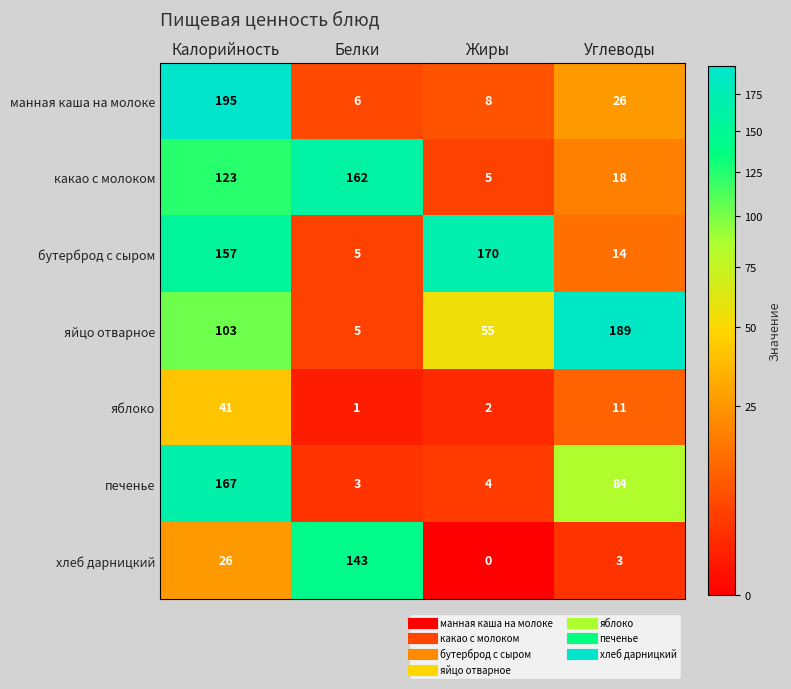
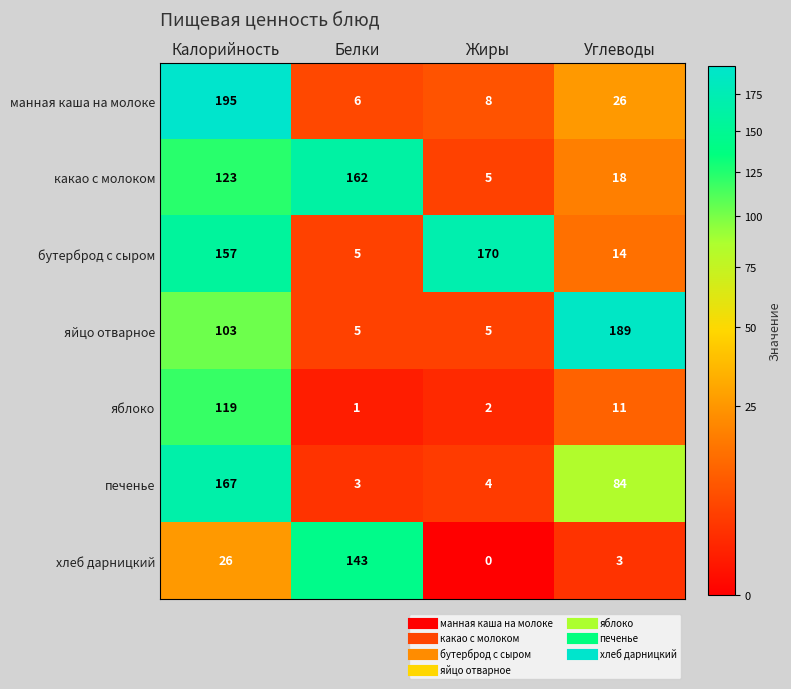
яйцо отварное, Жиры: 55 -> 5
яблоко, Калорийность: 41 -> 119
